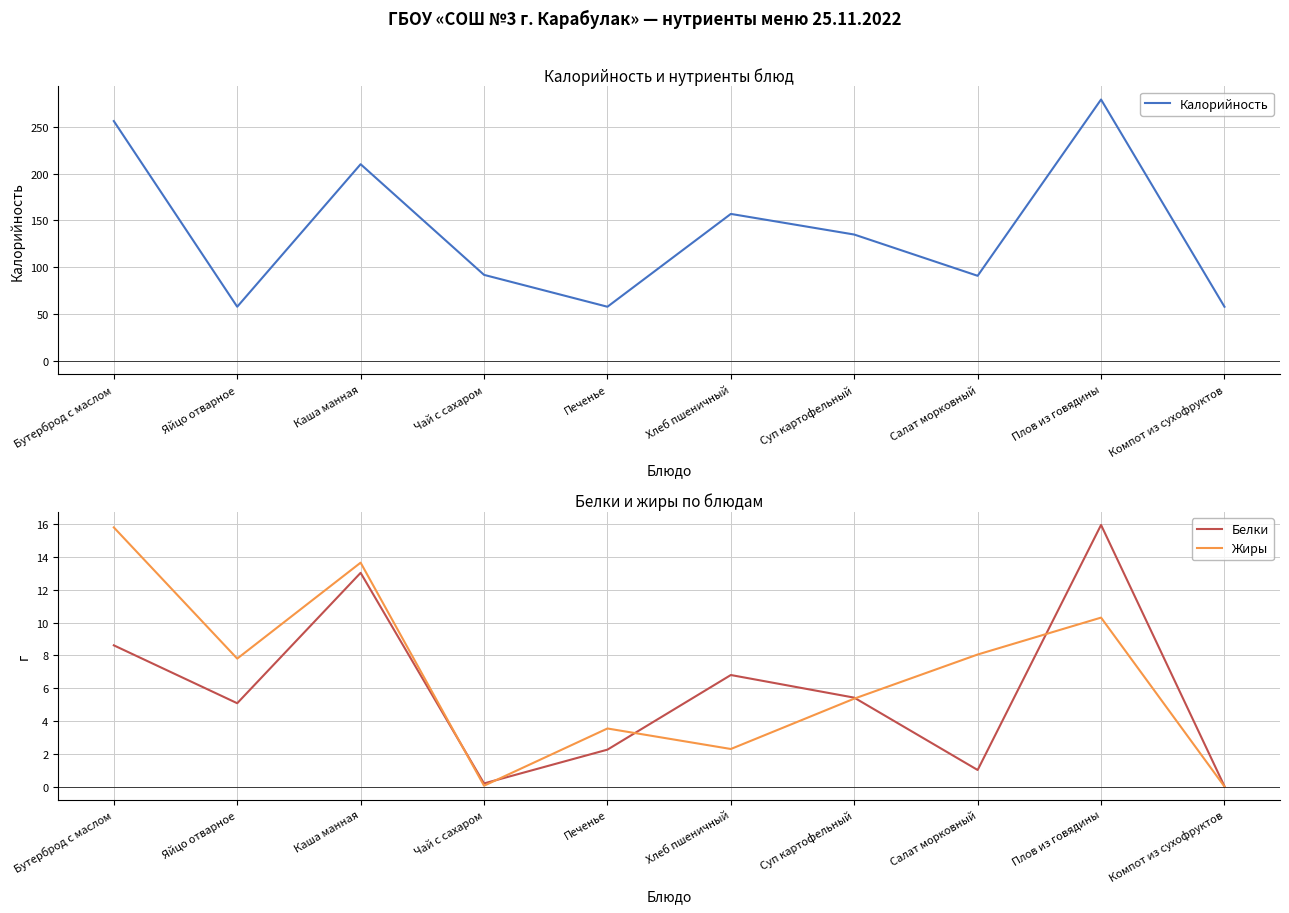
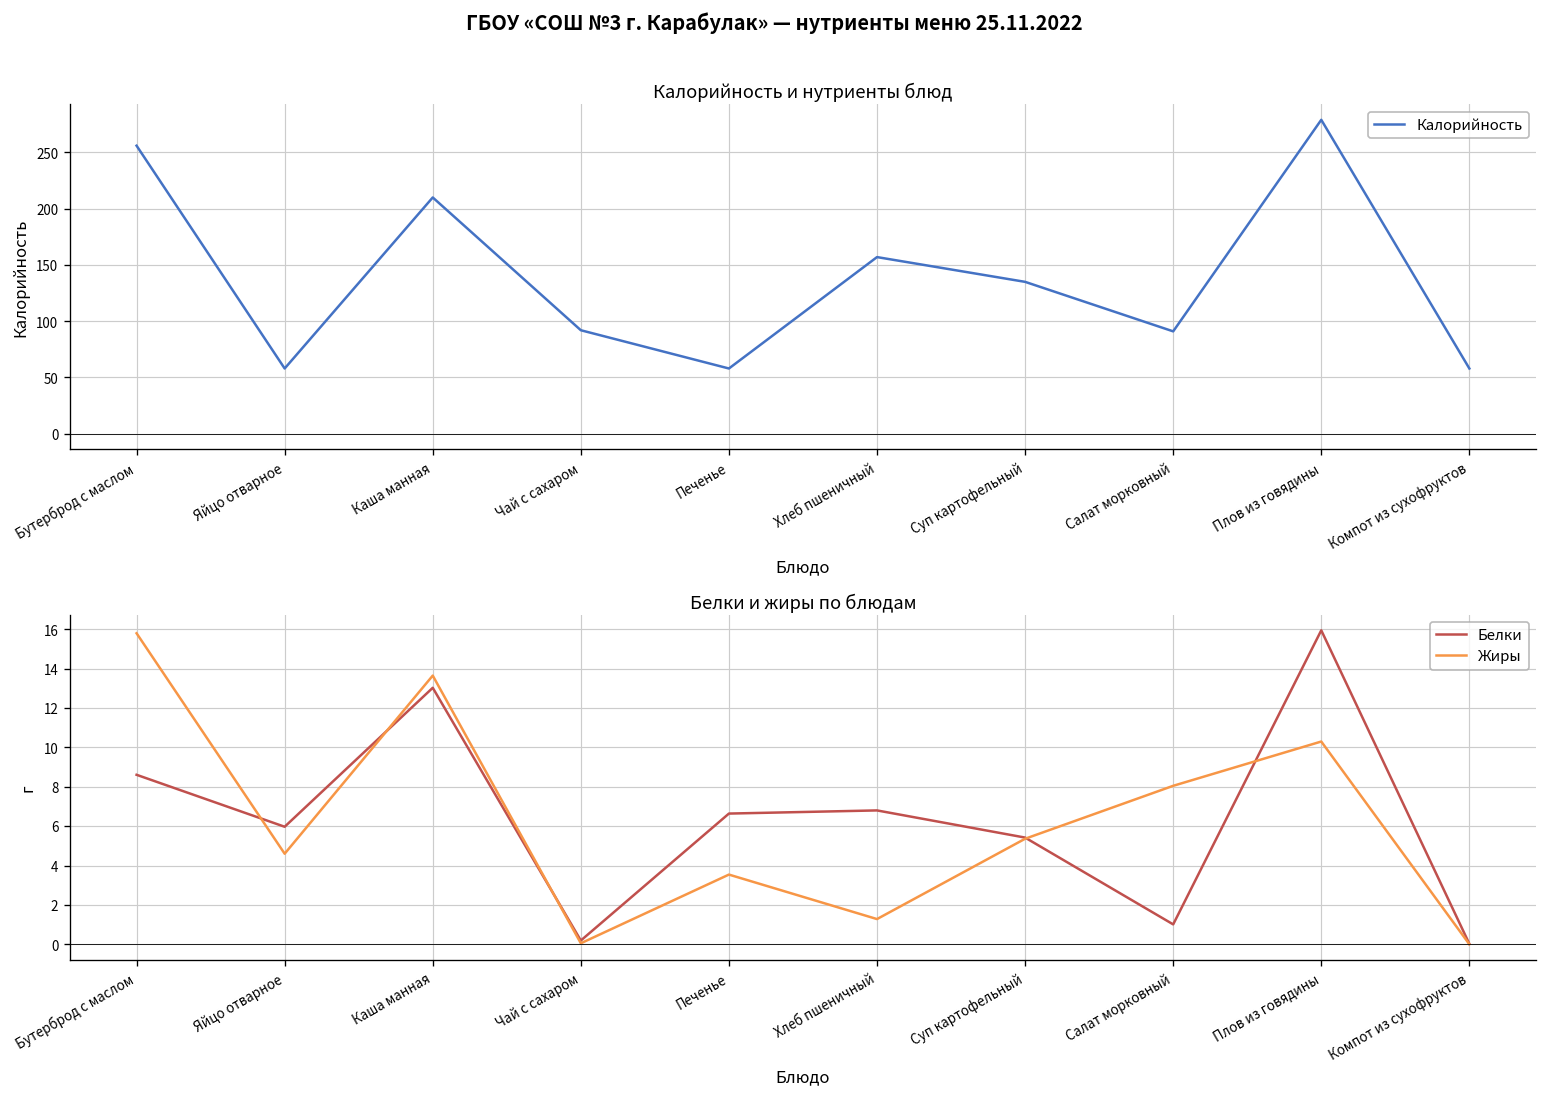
Белки и жиры по блюдам, Белки, Яйцо отварное: 5.1 -> 6.0
Белки и жиры по блюдам, Жиры, Яйцо отварное: 7.8 -> 4.6
Белки и жиры по блюдам, Белки, Печенье: 2.3 -> 6.6
Белки и жиры по блюдам, Жиры, Хлеб пшеничный: 2.3 -> 1.3
